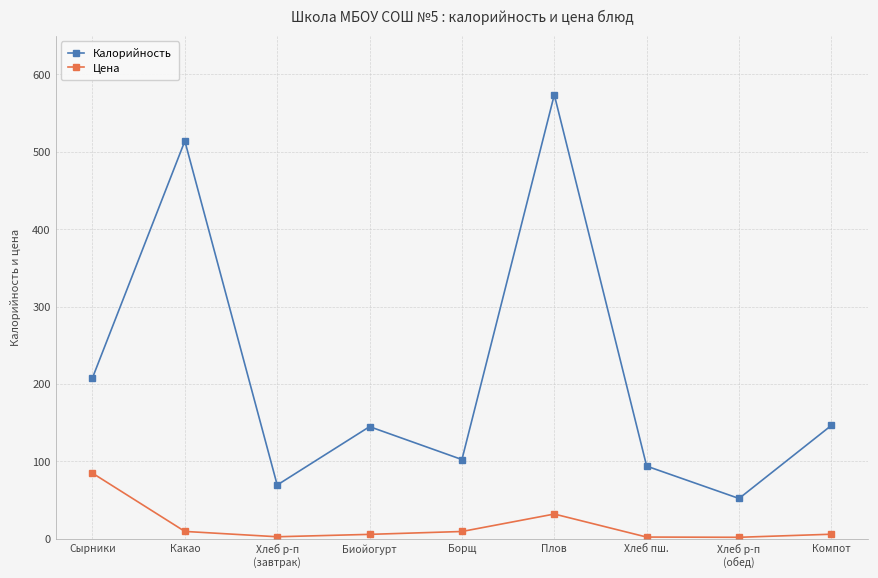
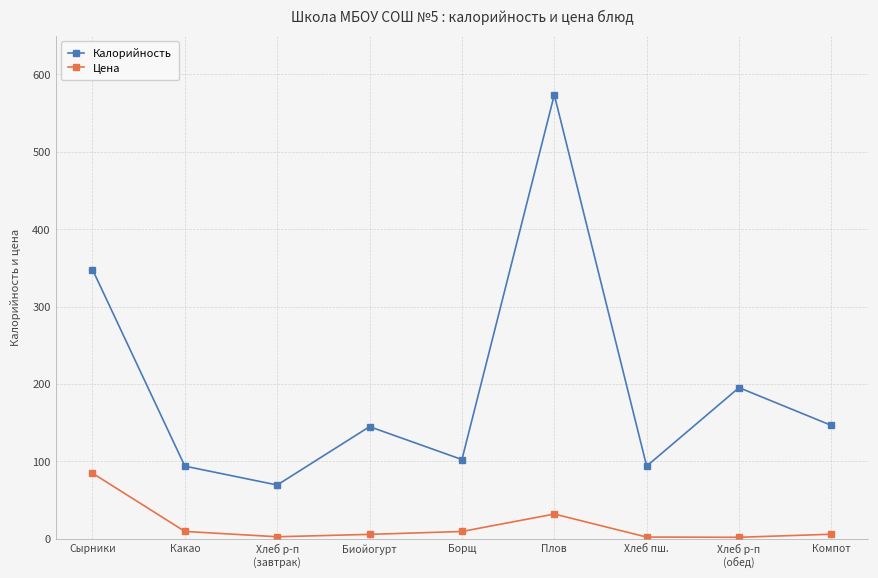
Калорийность, Сырники: 210 -> 350
Калорийность, Какао: 510 -> 90
Калорийность, Хлеб р-п (обед): 50 -> 200
